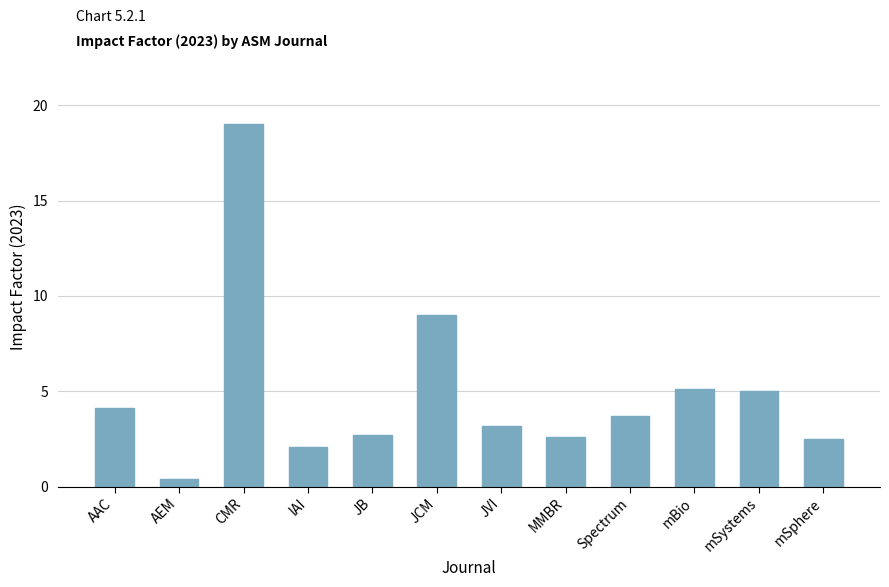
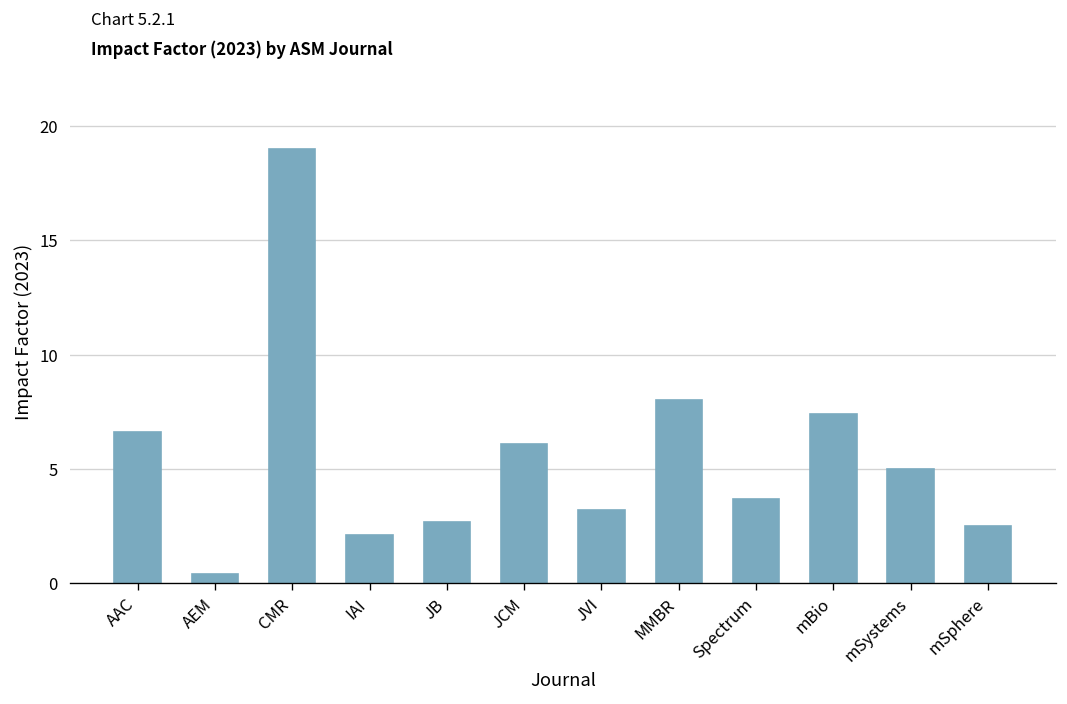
AAC: 4.1 -> 6.6
JCM: 9.0 -> 6.1
MMBR: 2.6 -> 8.0
mBio: 5.1 -> 7.4
